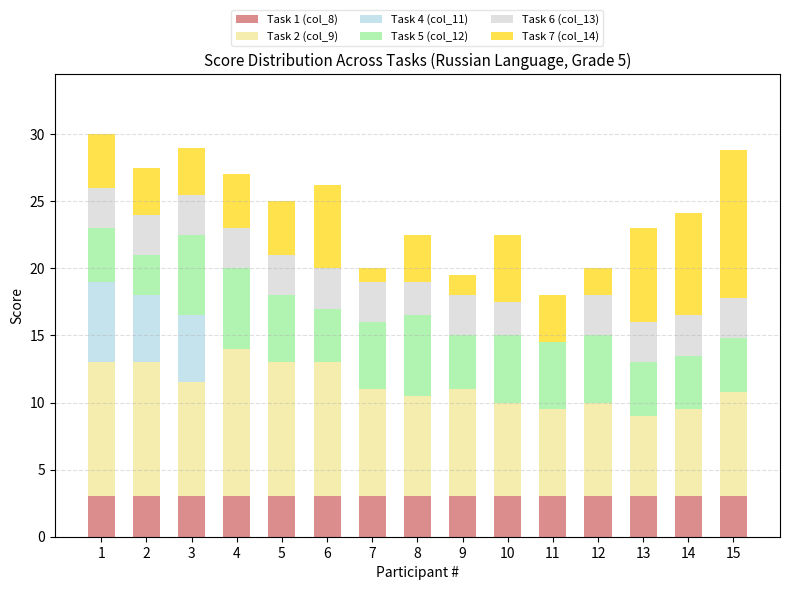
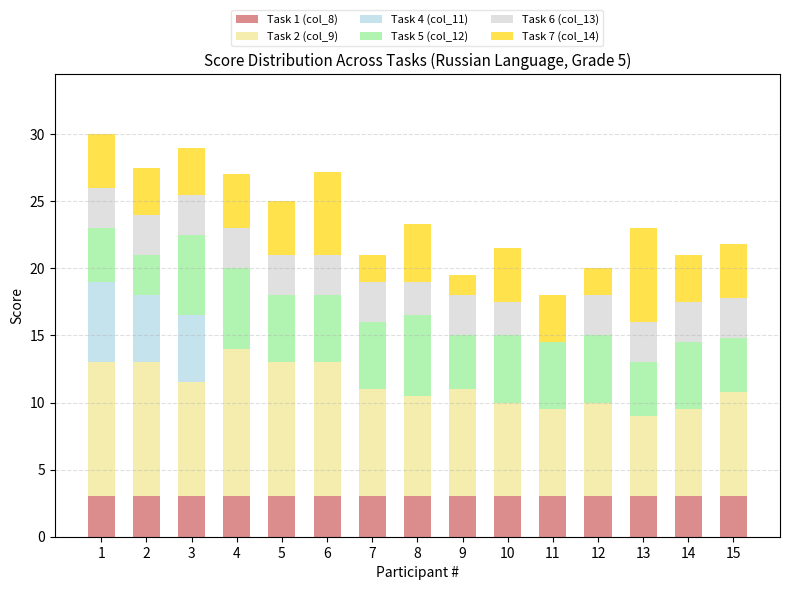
Task 5 (col_12), 6: 4 -> 5
Task 7 (col_14), 7: 1 -> 2
Task 7 (col_14), 8: 3.5 -> 4.3
Task 7 (col_14), 10: 5 -> 4
Task 5 (col_12), 14: 4 -> 5
Task 7 (col_14), 14: 7.6 -> 3.5
Task 7 (col_14), 15: 11 -> 4
